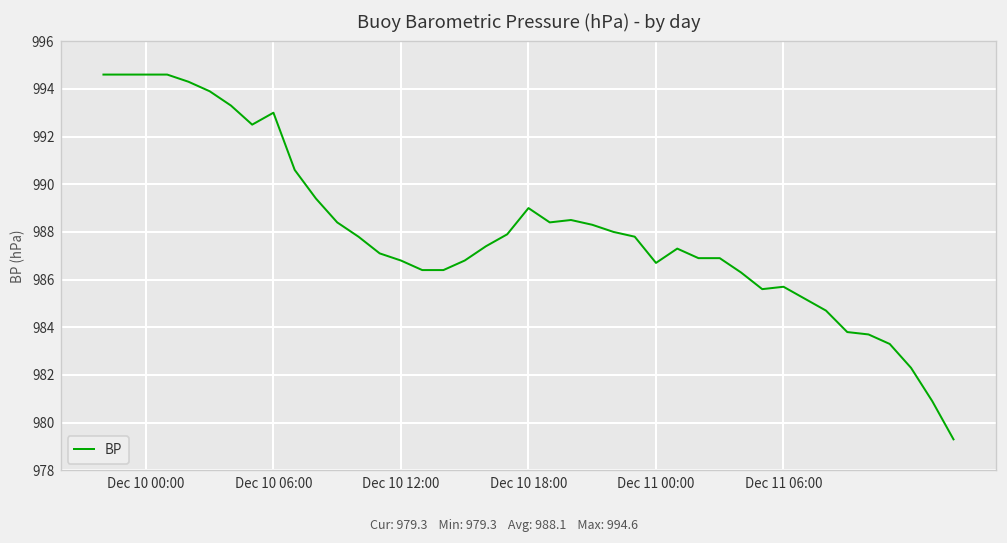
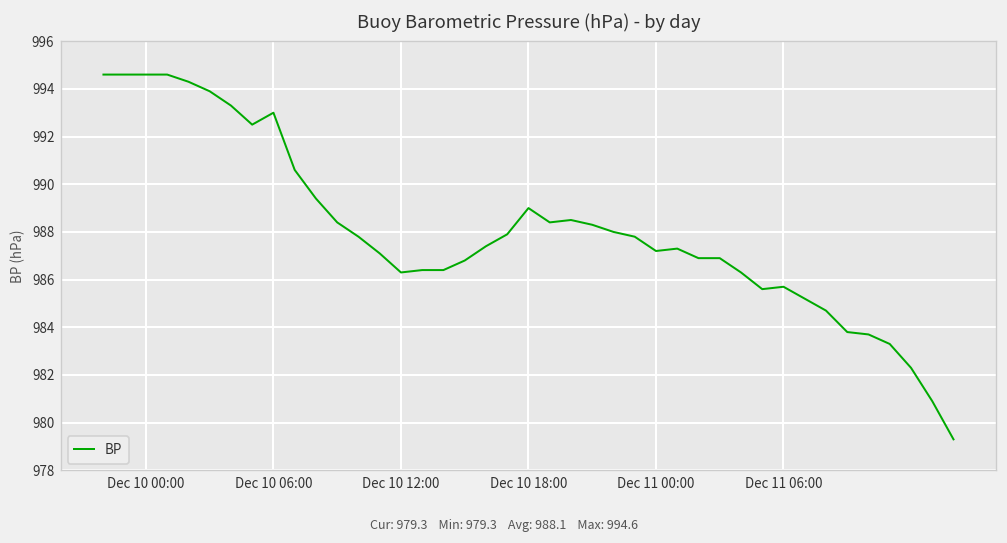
Dec 10 12:00: 986.8 -> 986.3
Dec 11 00:00: 986.7 -> 987.2
